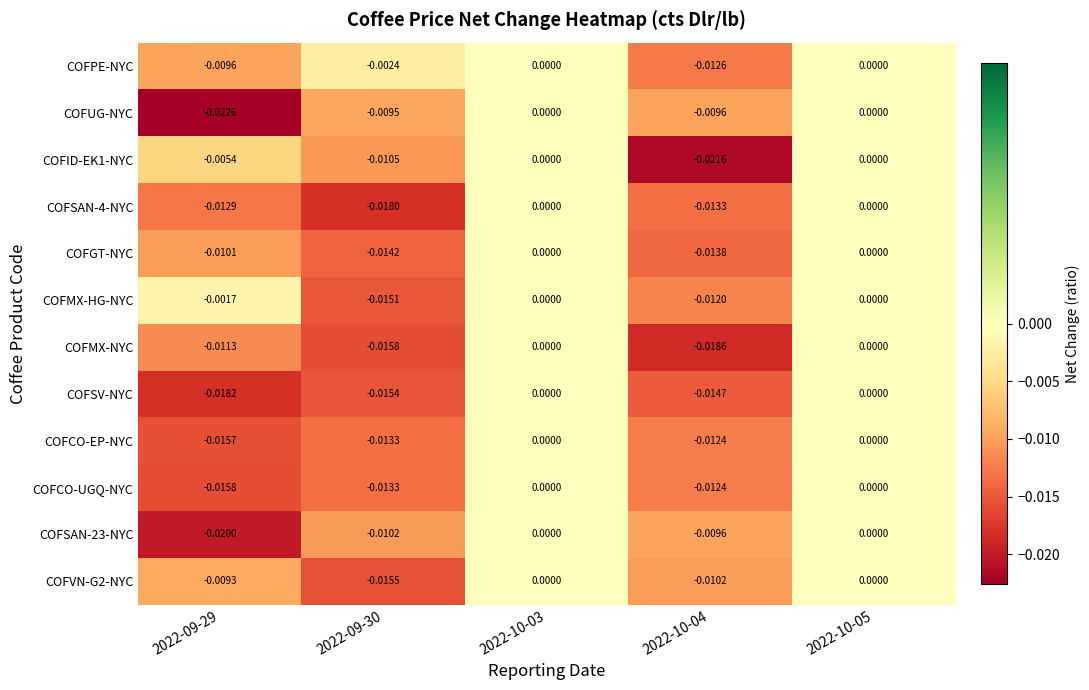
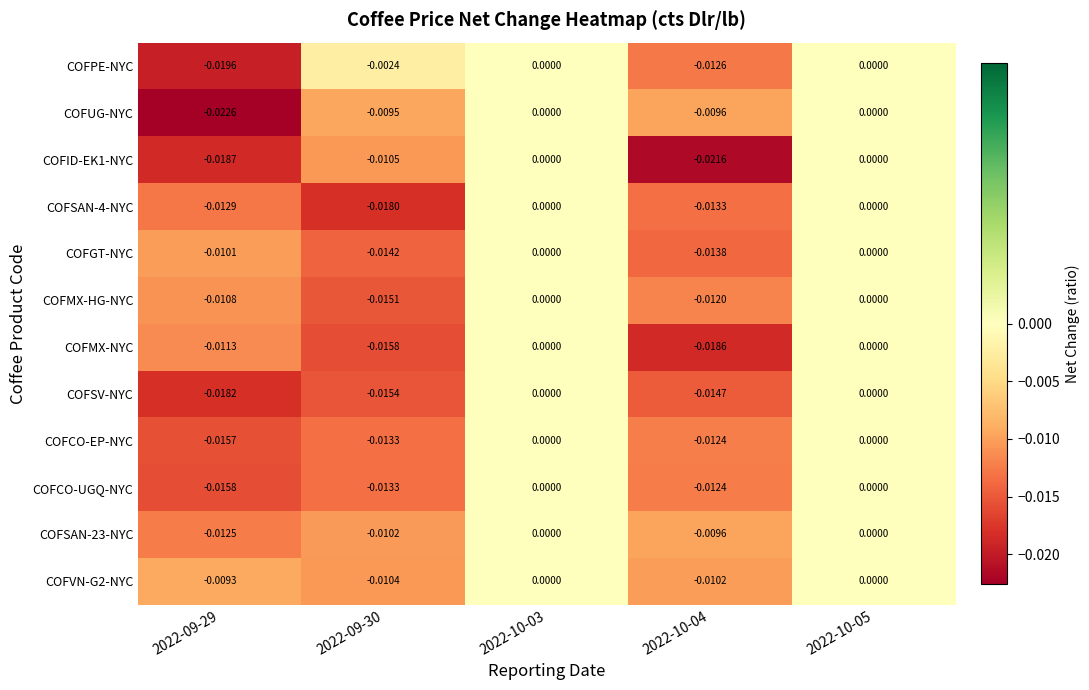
COFPE-NYC, 2022-09-29: -0.0096 -> -0.0196
COFID-EK1-NYC, 2022-09-29: -0.0054 -> -0.0187
COFMX-HG-NYC, 2022-09-29: -0.0017 -> -0.0108
COFSAN-23-NYC, 2022-09-29: -0.0200 -> -0.0125
COFVN-G2-NYC, 2022-09-30: -0.0155 -> -0.0104
